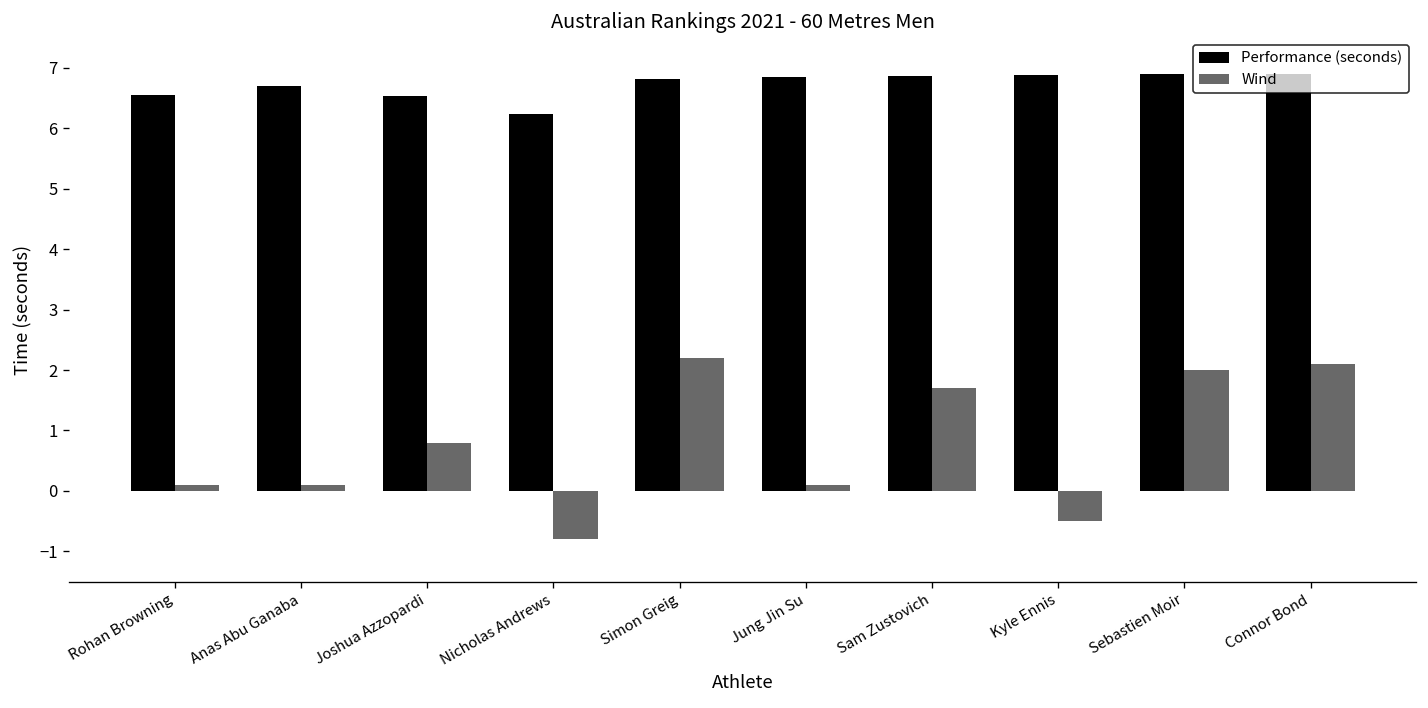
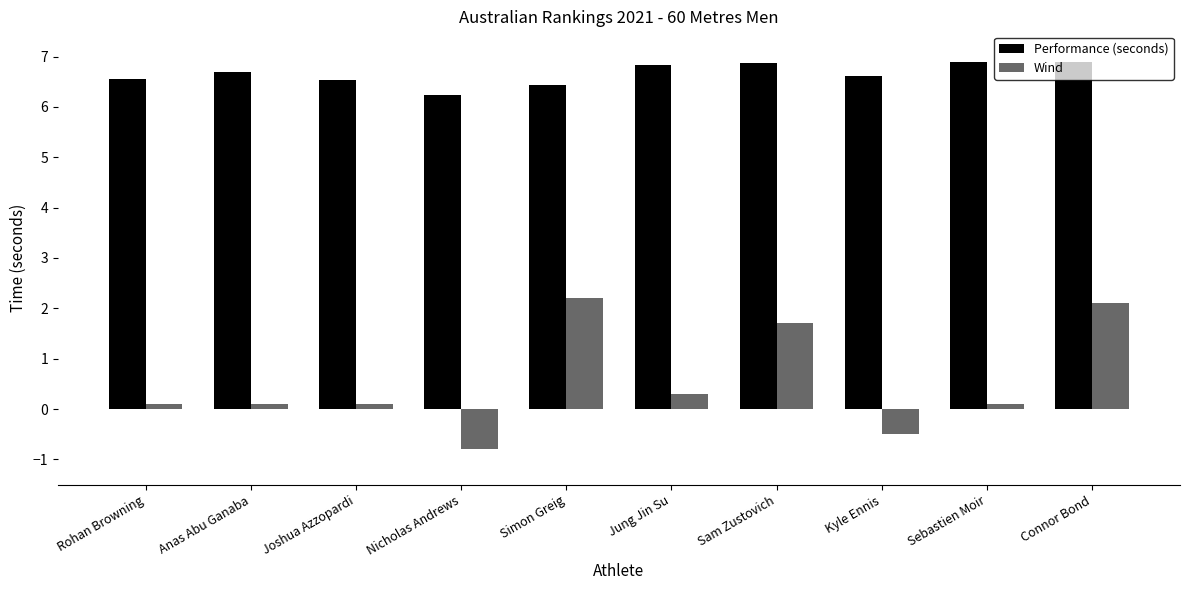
Wind, Joshua Azzopardi: 0.8 -> 0.1
Performance (seconds), Simon Greig: 6.8 -> 6.4
Wind, Jung Jin Su: 0.1 -> 0.3
Performance (seconds), Kyle Ennis: 6.9 -> 6.6
Wind, Sebastien Moir: 2.0 -> 0.1
